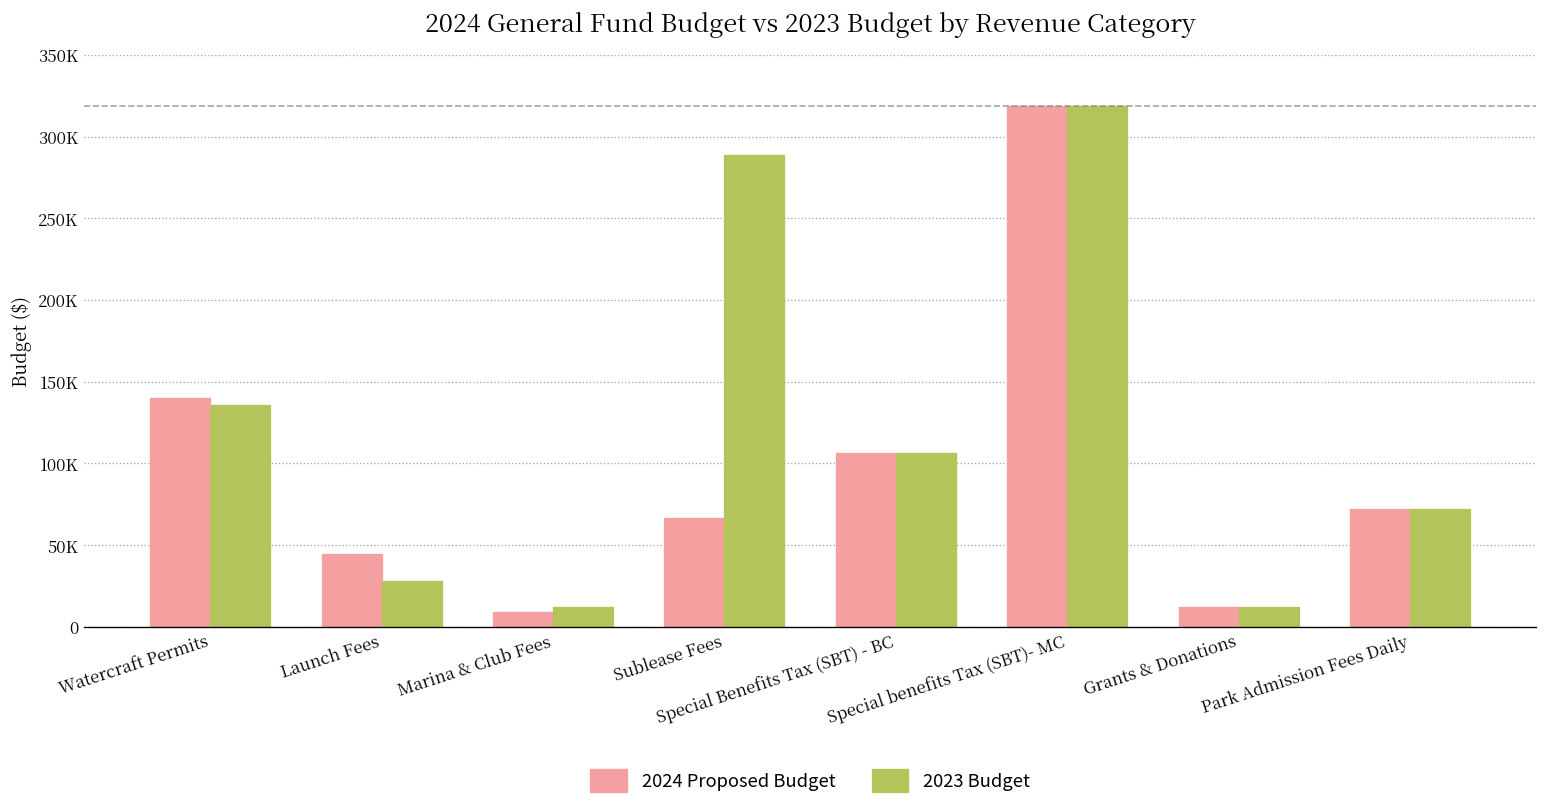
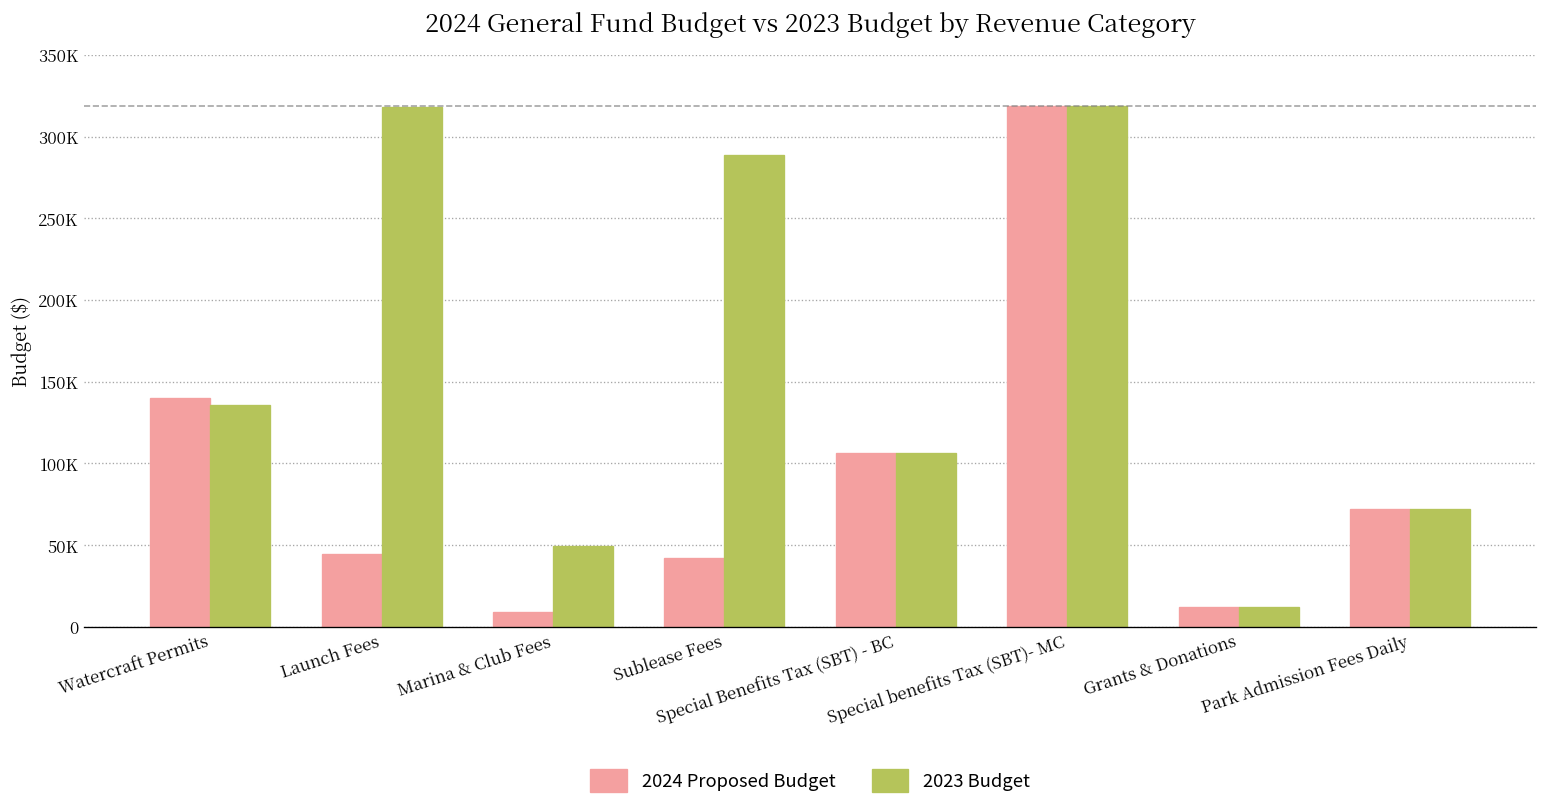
2023 Budget, Launch Fees: 28000 -> 318000
2023 Budget, Marina & Club Fees: 12000 -> 49000
2024 Proposed Budget, Sublease Fees: 67000 -> 42000
